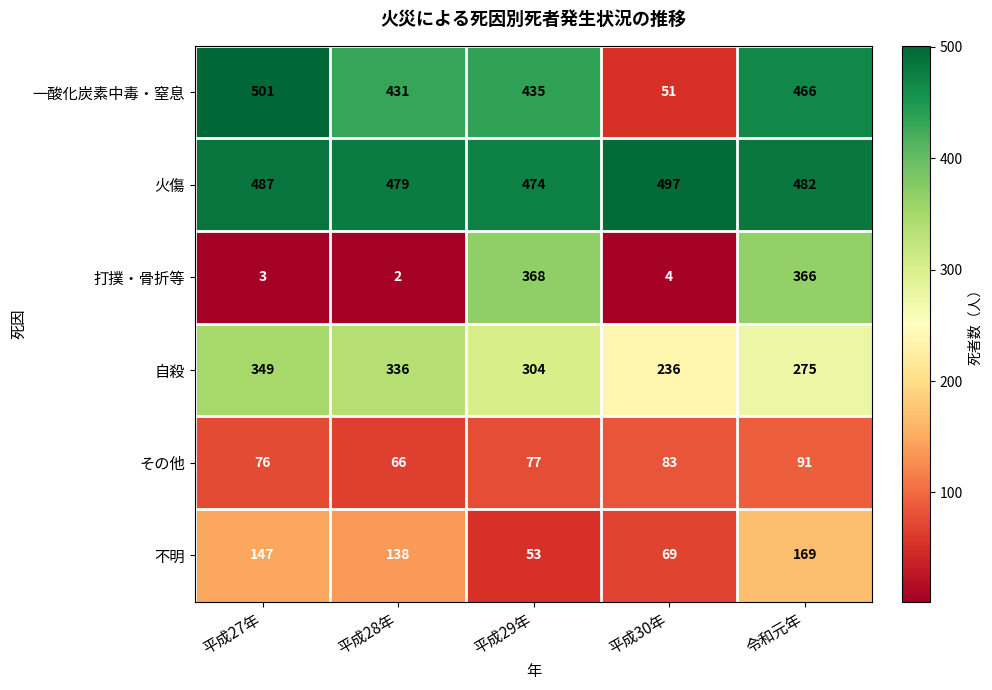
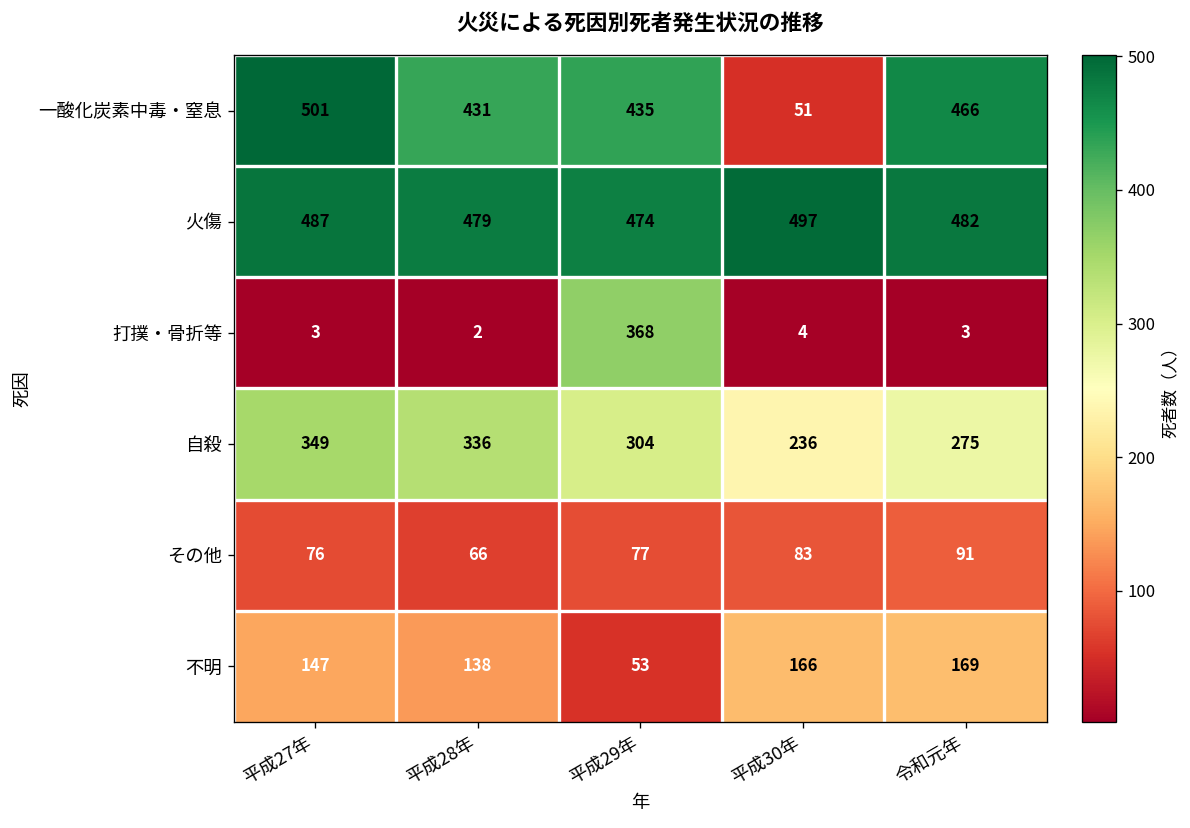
打撲・骨折等, 令和元年: 366 -> 3
不明, 平成30年: 69 -> 166
